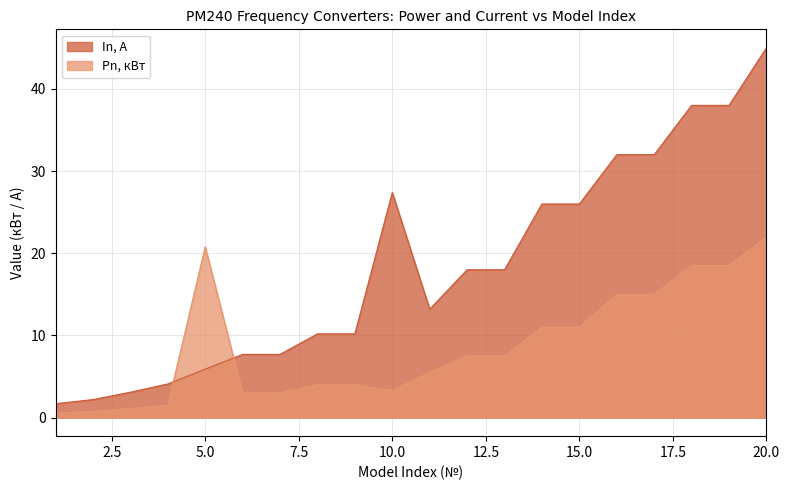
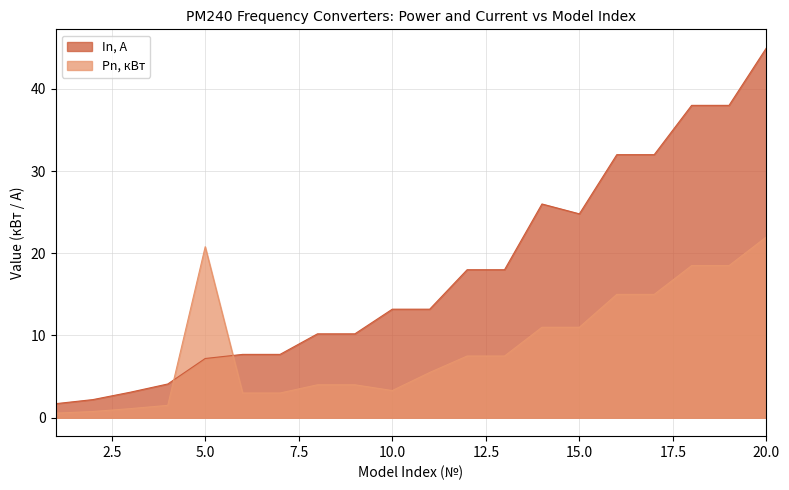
In, А, 5.0: 6 -> 7
In, А, 10.0: 27 -> 13
In, А, 15.0: 26 -> 25
